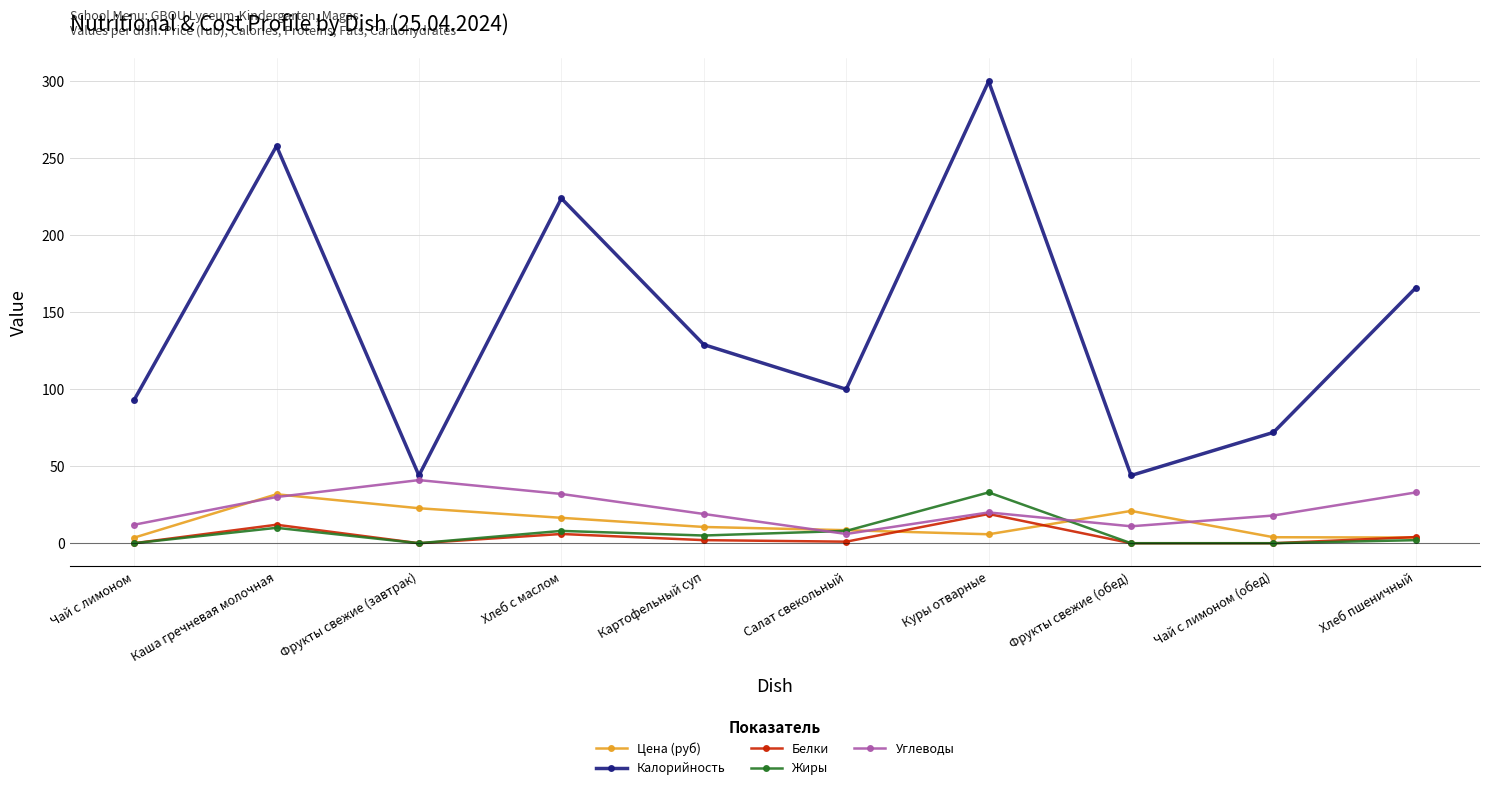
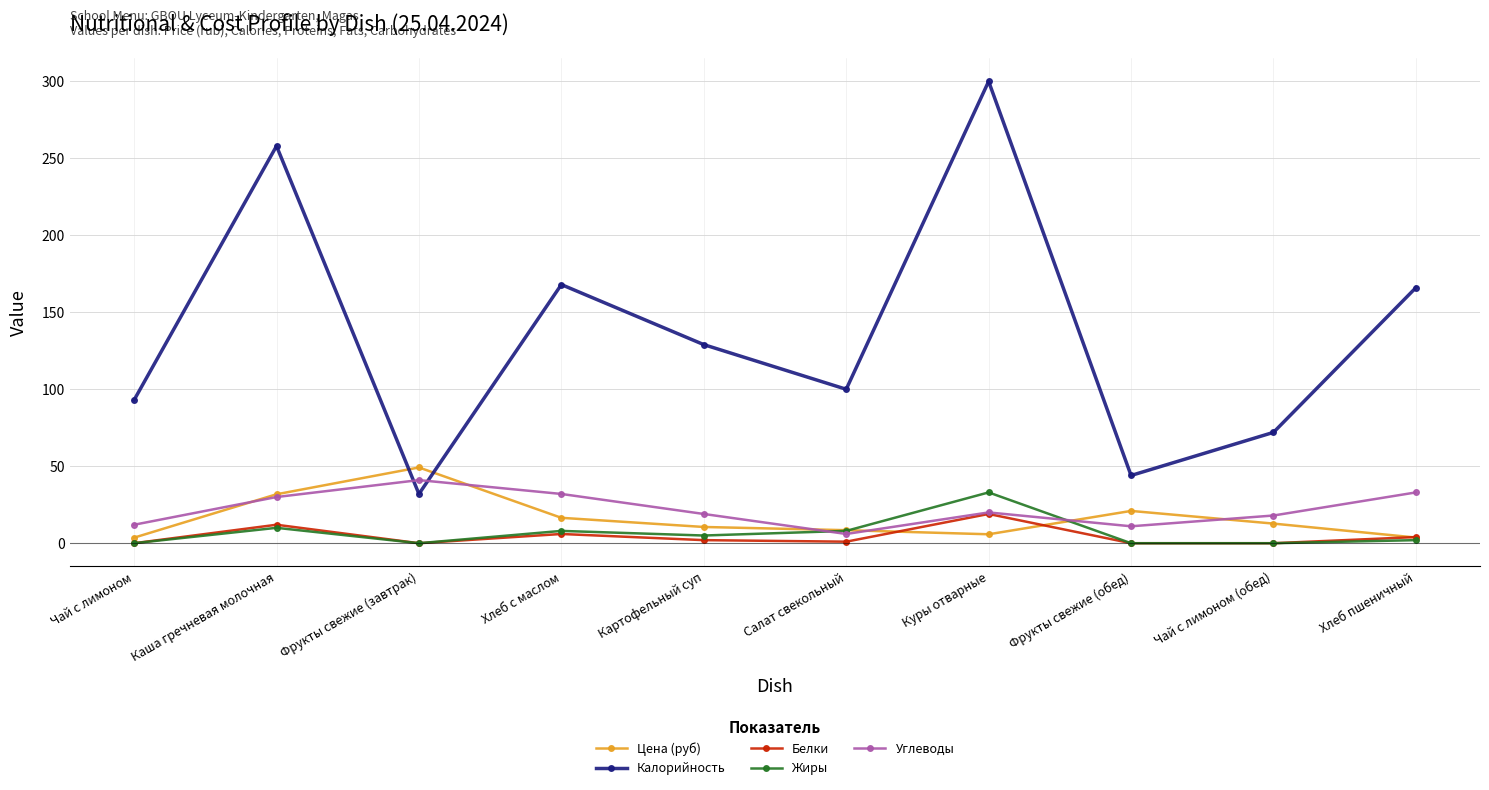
Цена (руб), Фрукты свежие (завтрак): 23 -> 49
Калорийность, Фрукты свежие (завтрак): 44 -> 32
Калорийность, Хлеб с маслом: 224 -> 168
Цена (руб), Чай с лимоном (обед): 4 -> 13
